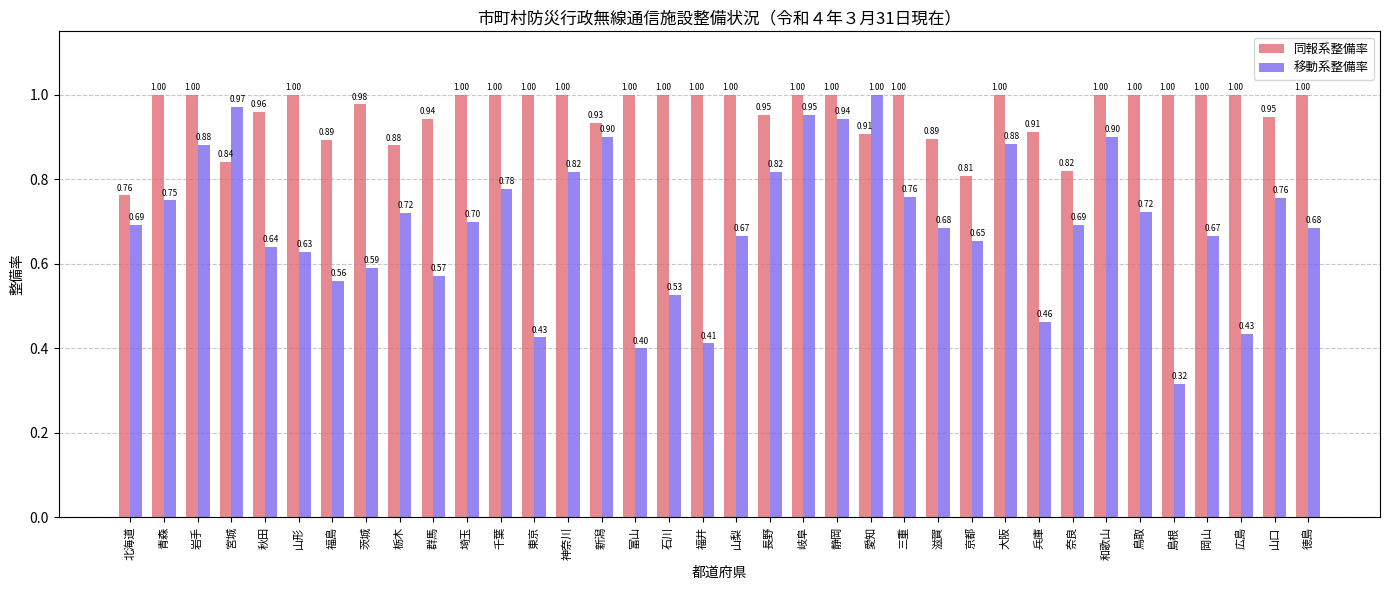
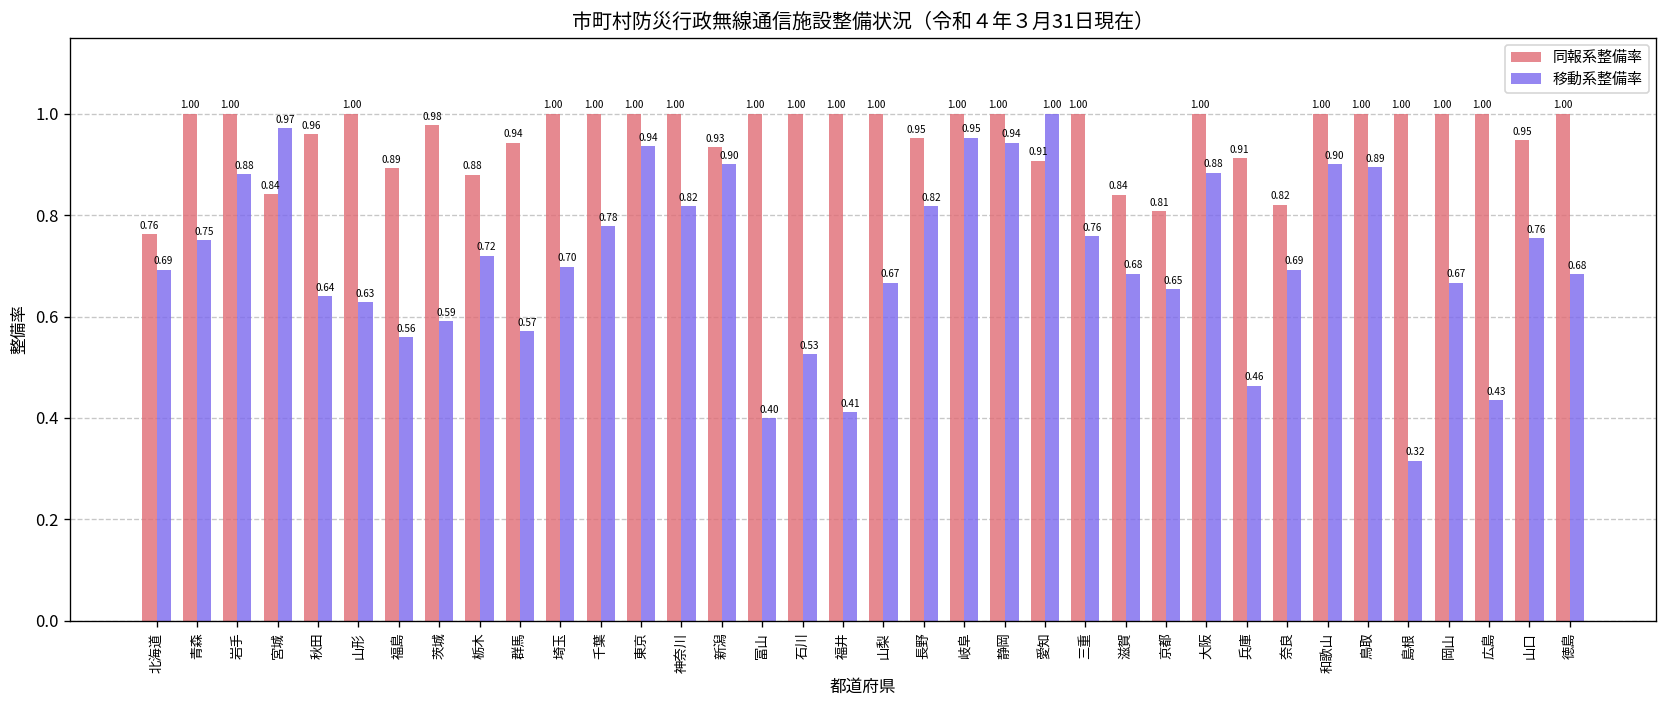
移動系整備率, 東京: 0.43 -> 0.94
同報系整備率, 滋賀: 0.89 -> 0.84
移動系整備率, 鳥取: 0.72 -> 0.89
